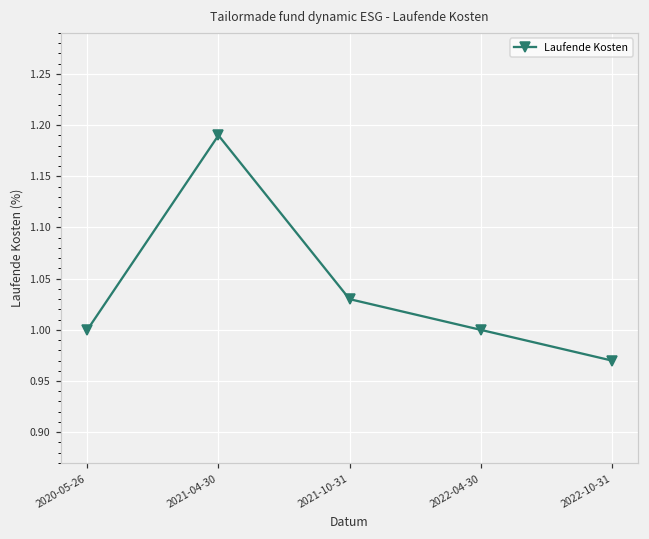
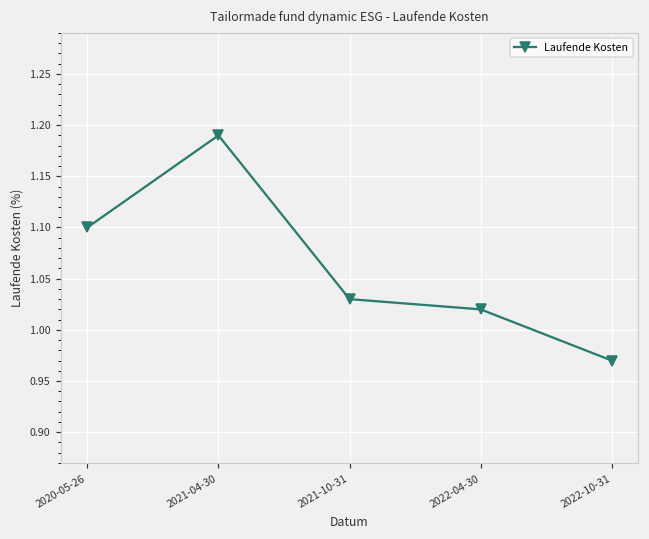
2020-05-26: 1.0 -> 1.1
2022-04-30: 1.00 -> 1.02
